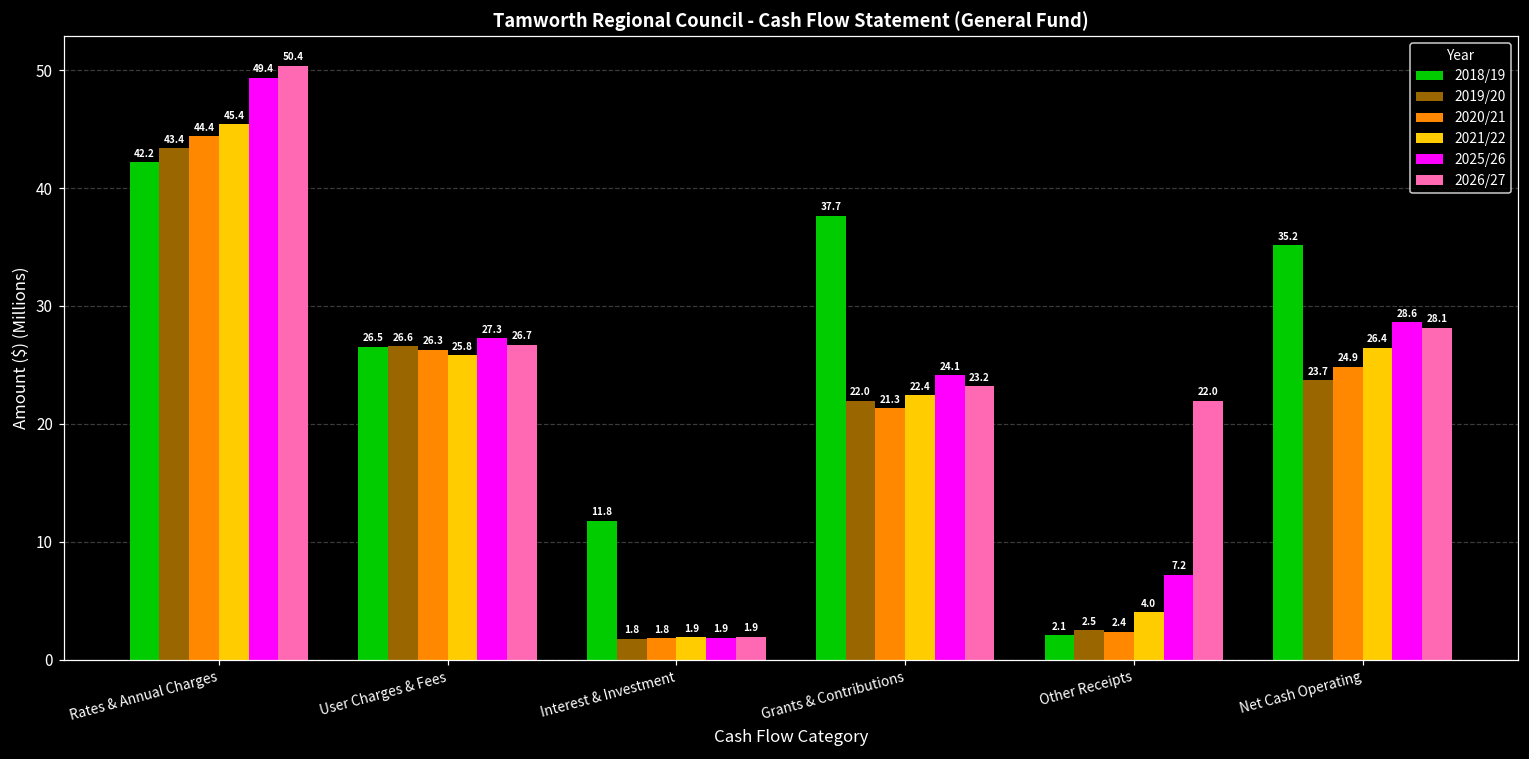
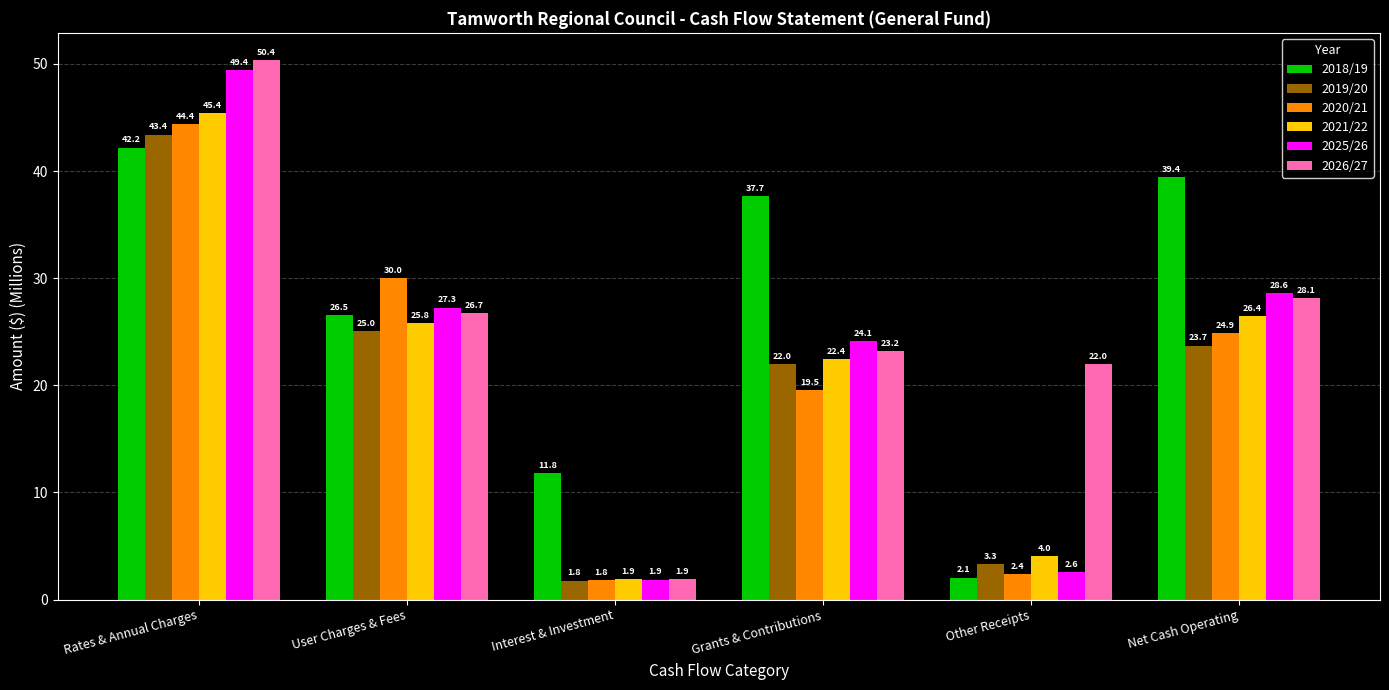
2019/20, User Charges & Fees: 26.6 -> 25.0
2020/21, User Charges & Fees: 26.3 -> 30.0
2020/21, Grants & Contributions: 21.3 -> 19.5
2019/20, Other Receipts: 2.5 -> 3.3
2025/26, Other Receipts: 7.2 -> 2.6
2018/19, Net Cash Operating: 35.2 -> 39.4
